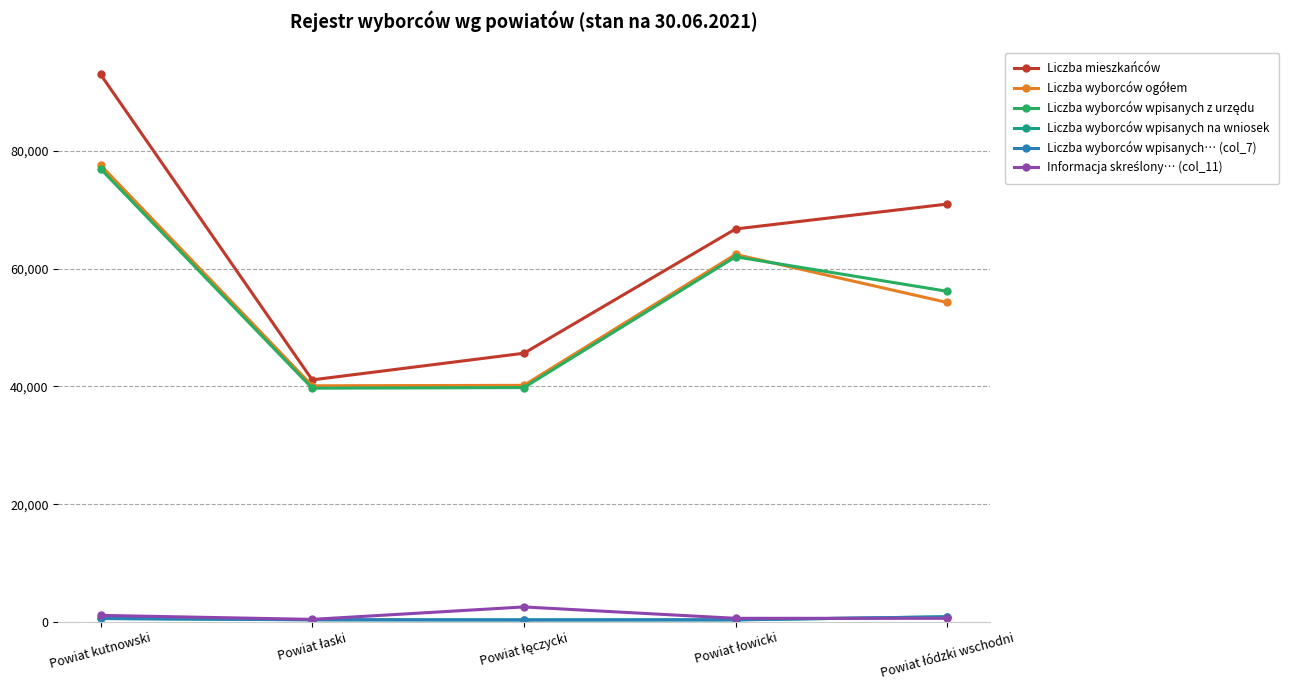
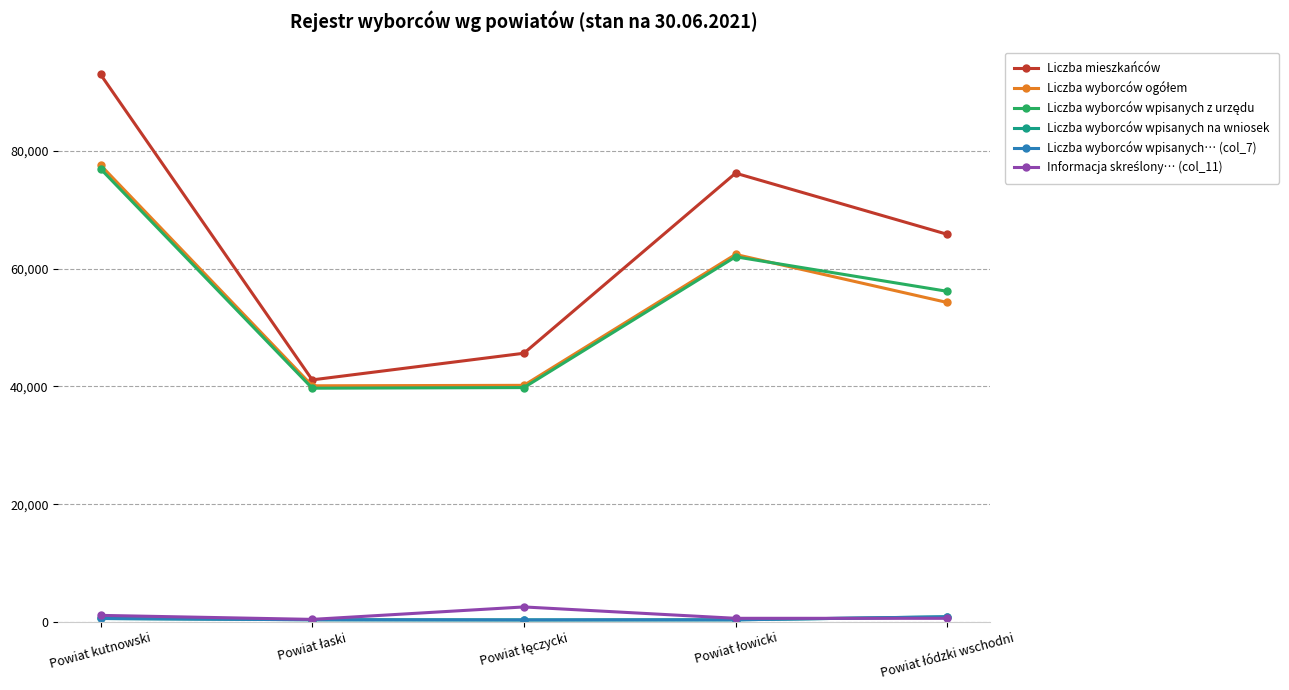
Liczba mieszkańców, Powiat łowicki: 67,000 -> 76,000
Liczba mieszkańców, Powiat łódzki wschodni: 71,000 -> 66,000
